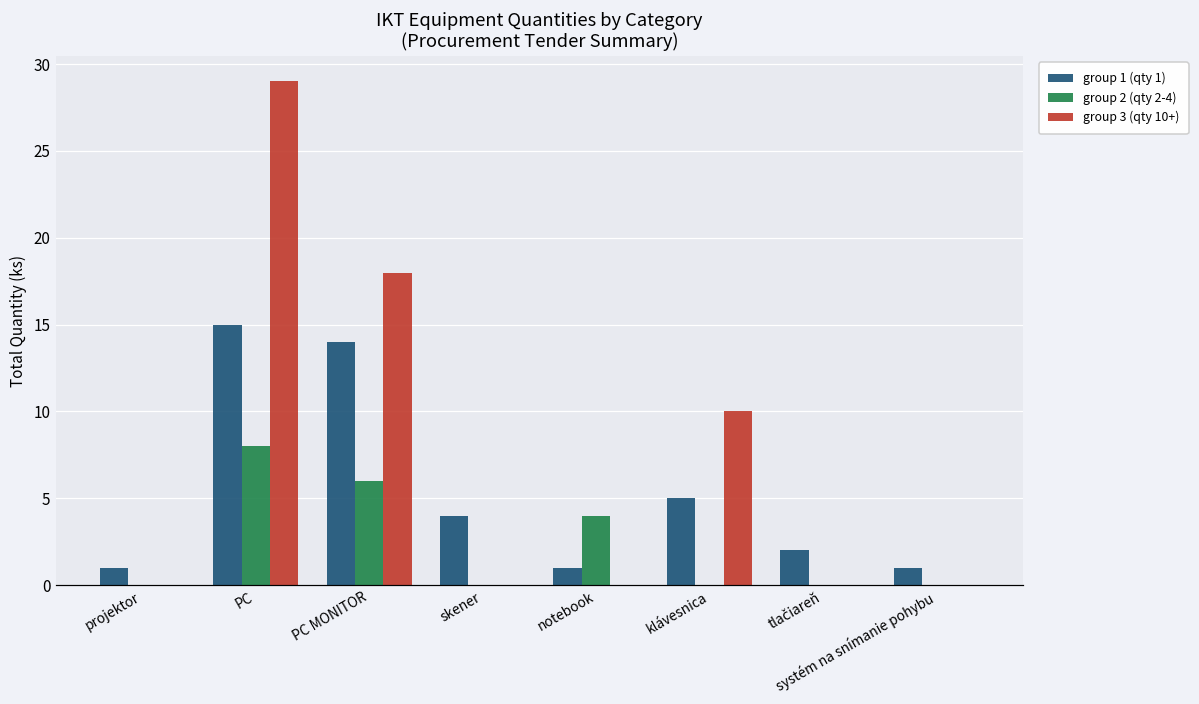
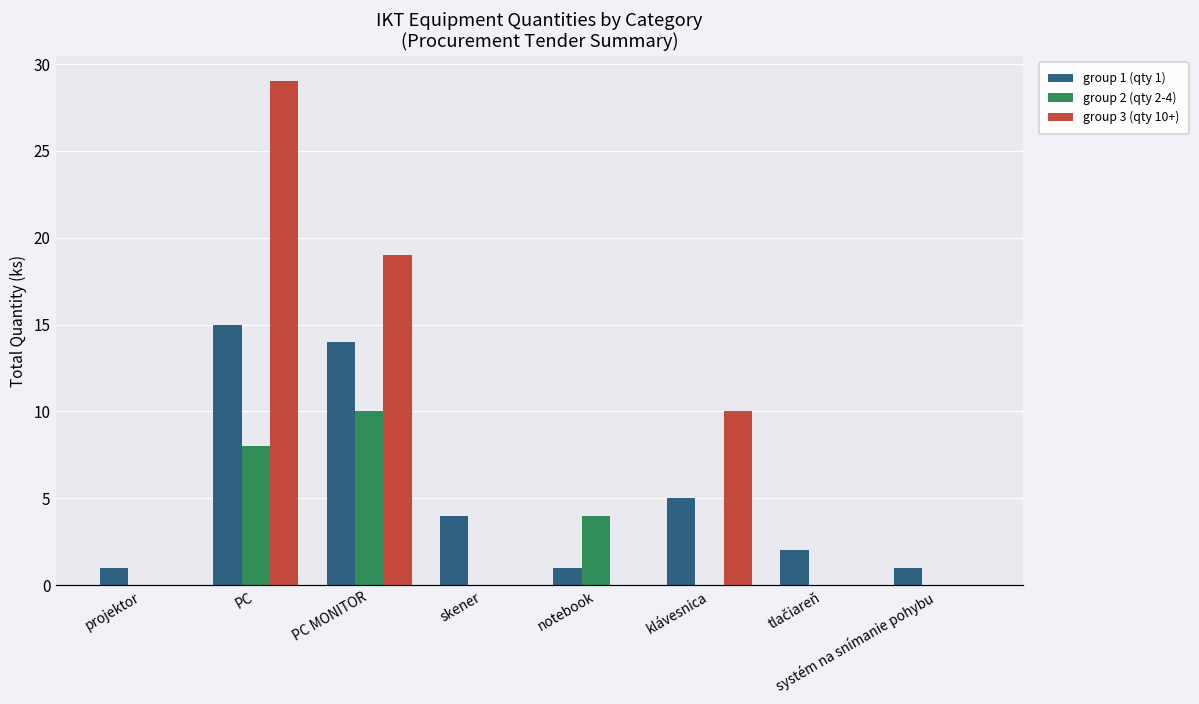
group 2 (qty 2-4), PC MONITOR: 6 -> 10
group 3 (qty 10+), PC MONITOR: 18 -> 19
